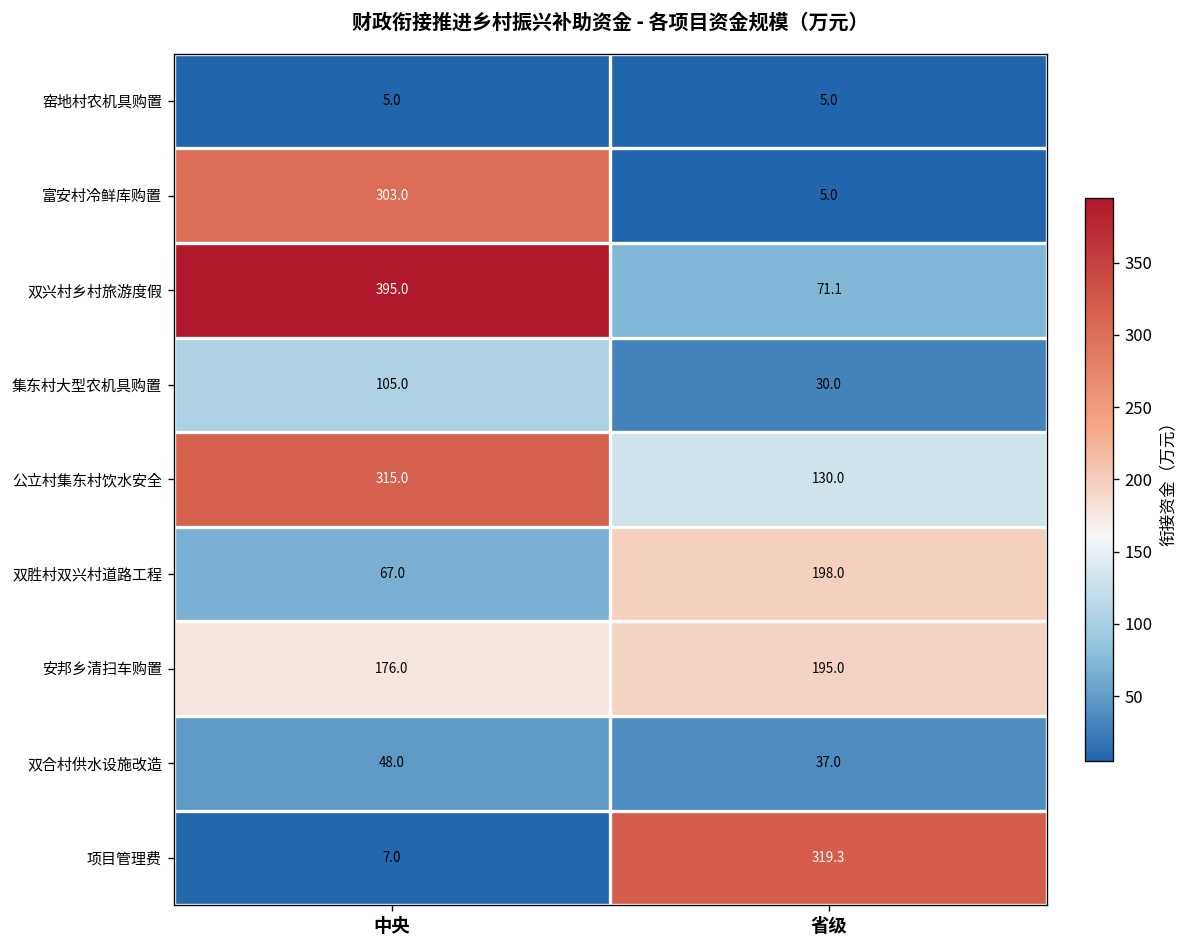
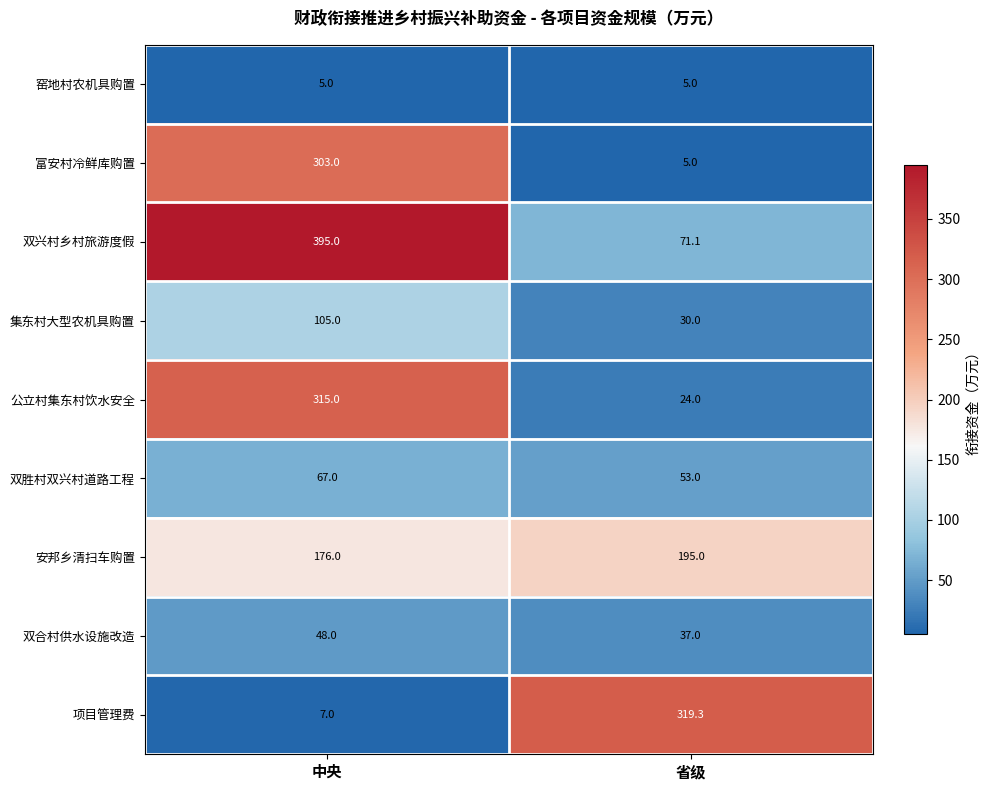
公立村集东村饮水安全, 省级: 130.0 -> 24.0
双胜村双兴村道路工程, 省级: 198.0 -> 53.0
